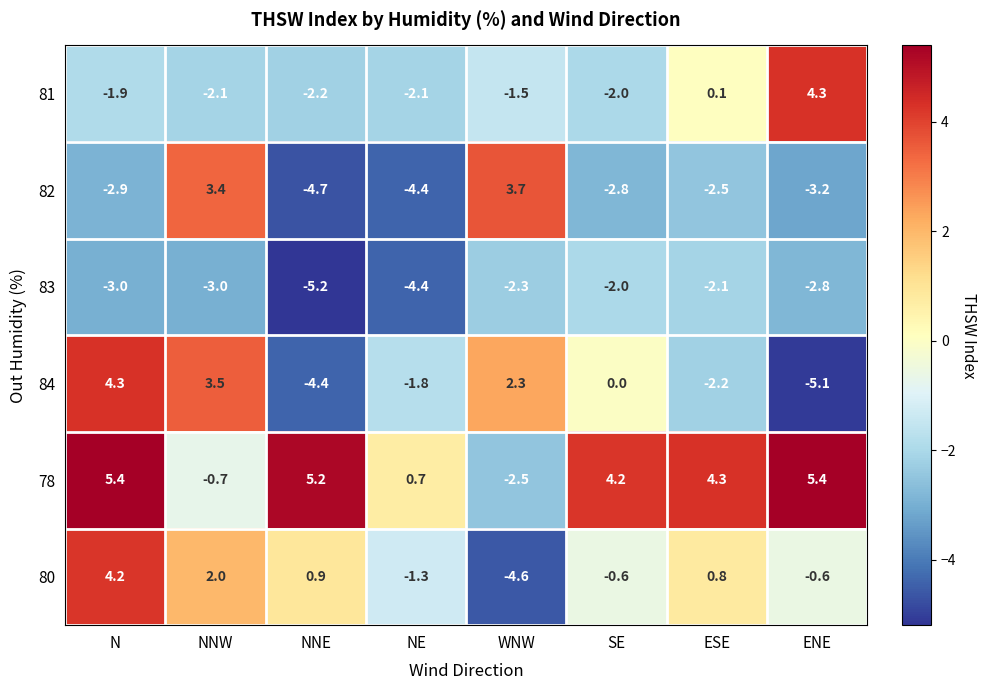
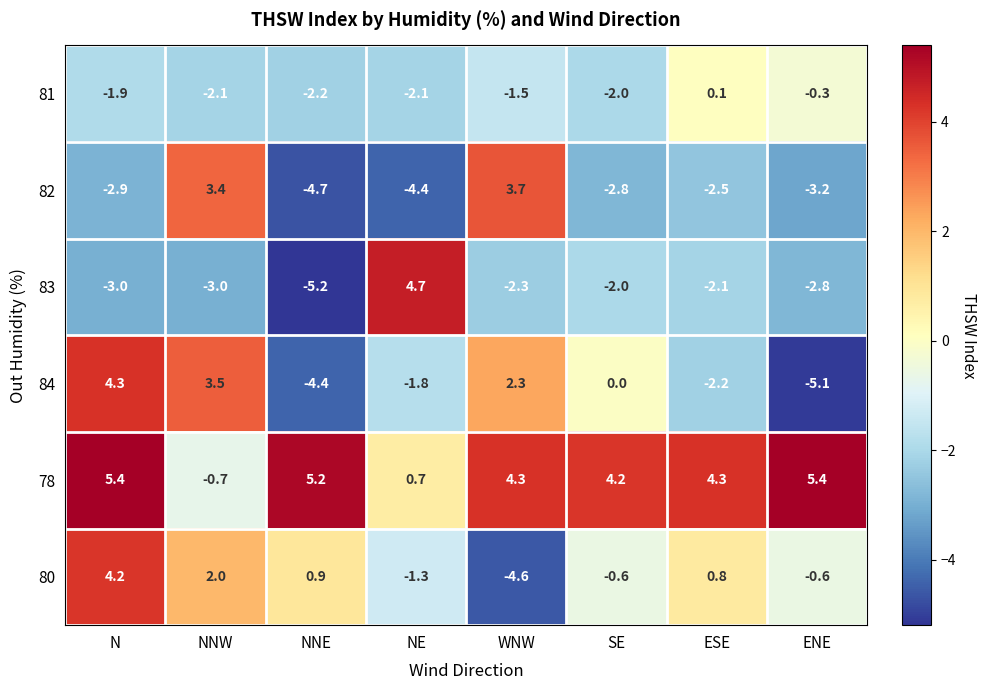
81, ENE: 4.3 -> -0.3
83, NE: -4.4 -> 4.7
78, WNW: -2.5 -> 4.3
